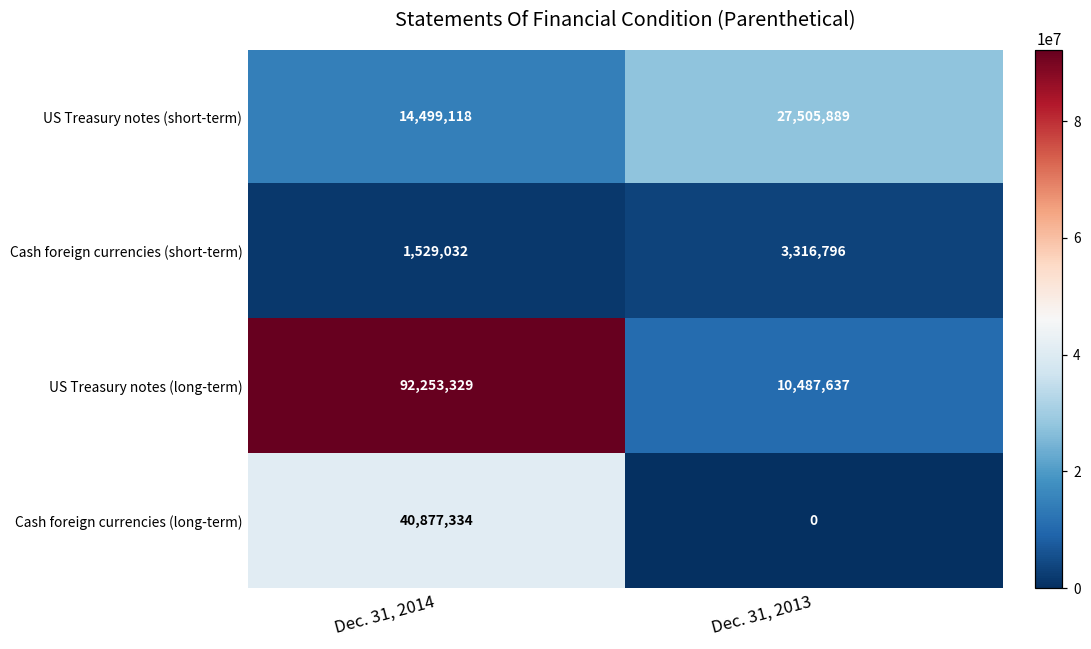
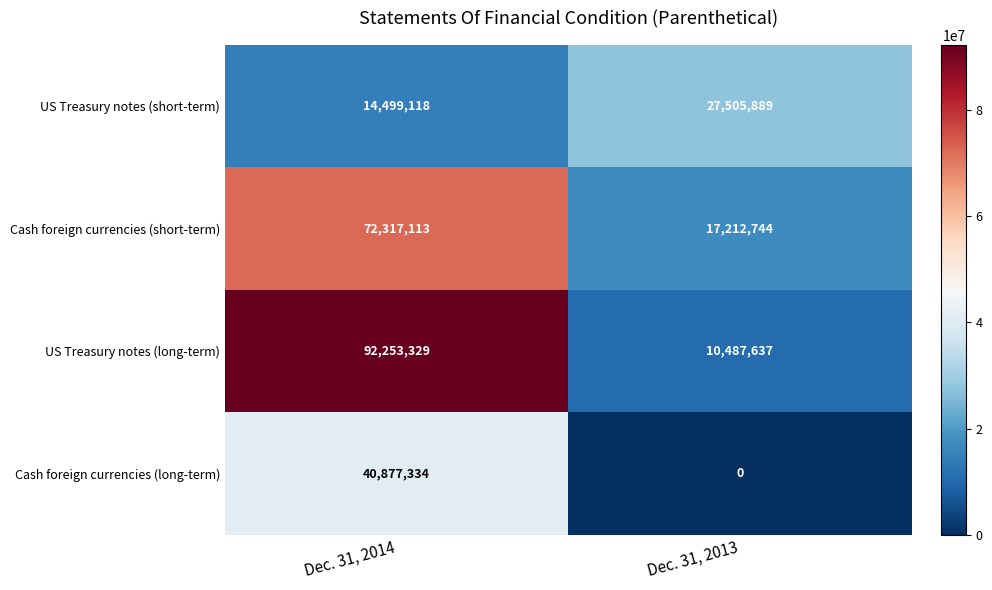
Cash foreign currencies (short-term), Dec. 31, 2014: 1,529,032 -> 72,317,113
Cash foreign currencies (short-term), Dec. 31, 2013: 3,316,796 -> 17,212,744
